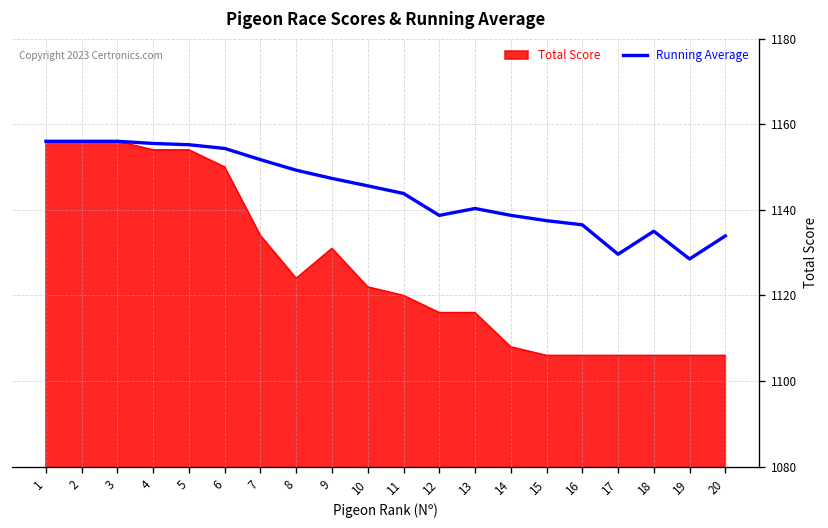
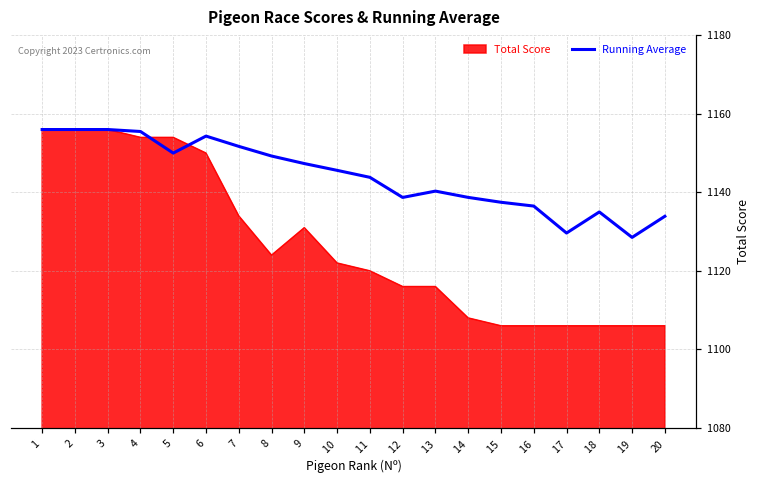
Running Average, 5: 1155 -> 1150
